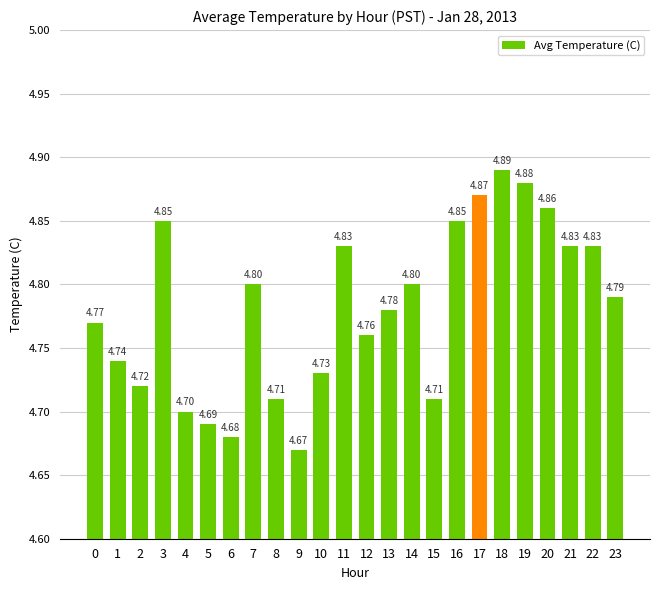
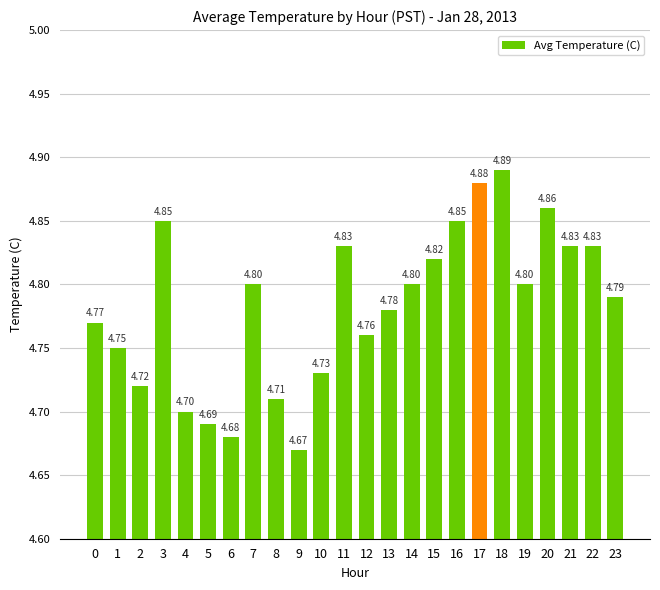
1: 4.74 -> 4.75
15: 4.71 -> 4.82
17: 4.87 -> 4.88
19: 4.88 -> 4.80
